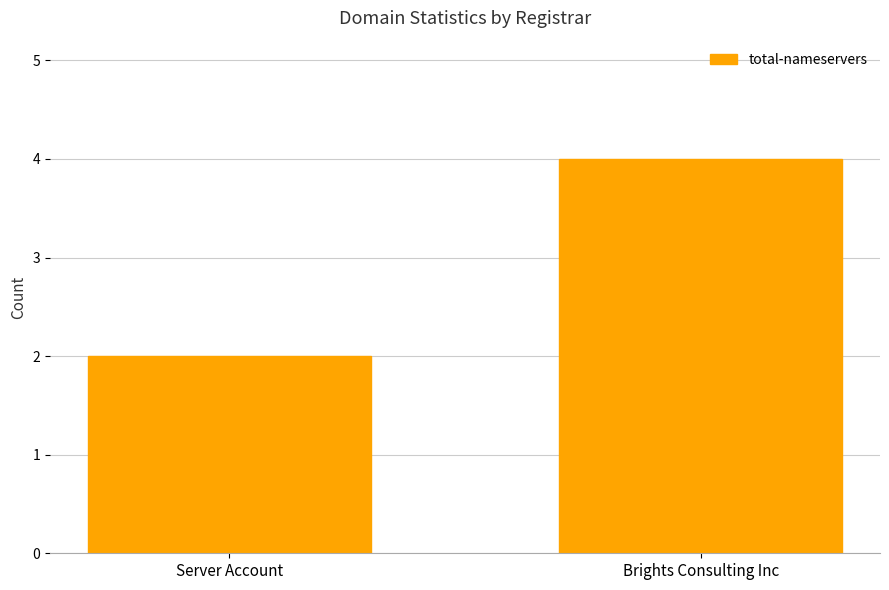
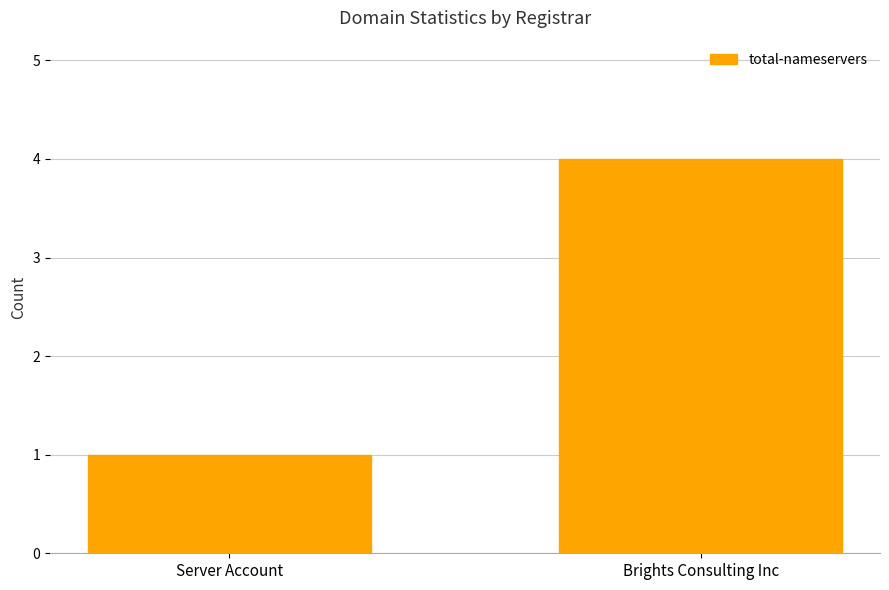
Server Account: 2 -> 1
